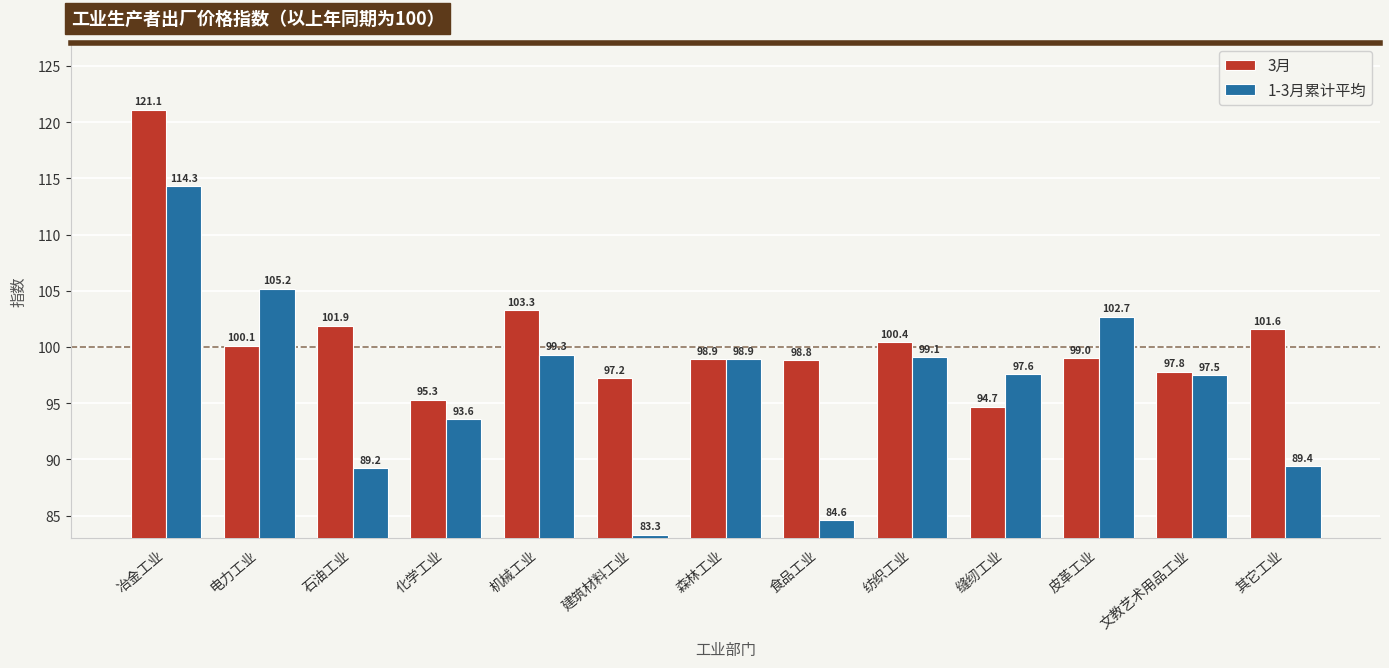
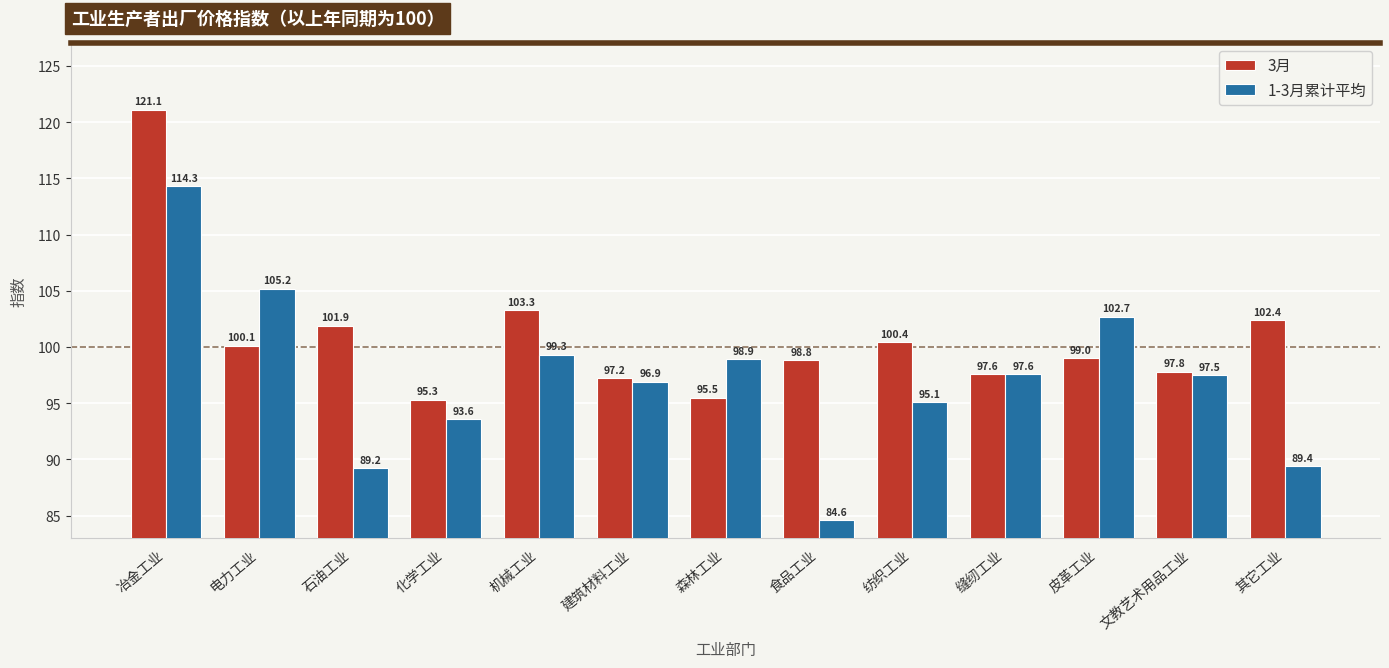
1-3月累计平均, 建筑材料工业: 83.3 -> 96.9
3月, 森林工业: 98.9 -> 95.5
1-3月累计平均, 纺织工业: 99.1 -> 95.1
3月, 缝纫工业: 94.7 -> 97.6
3月, 其它工业: 101.6 -> 102.4
